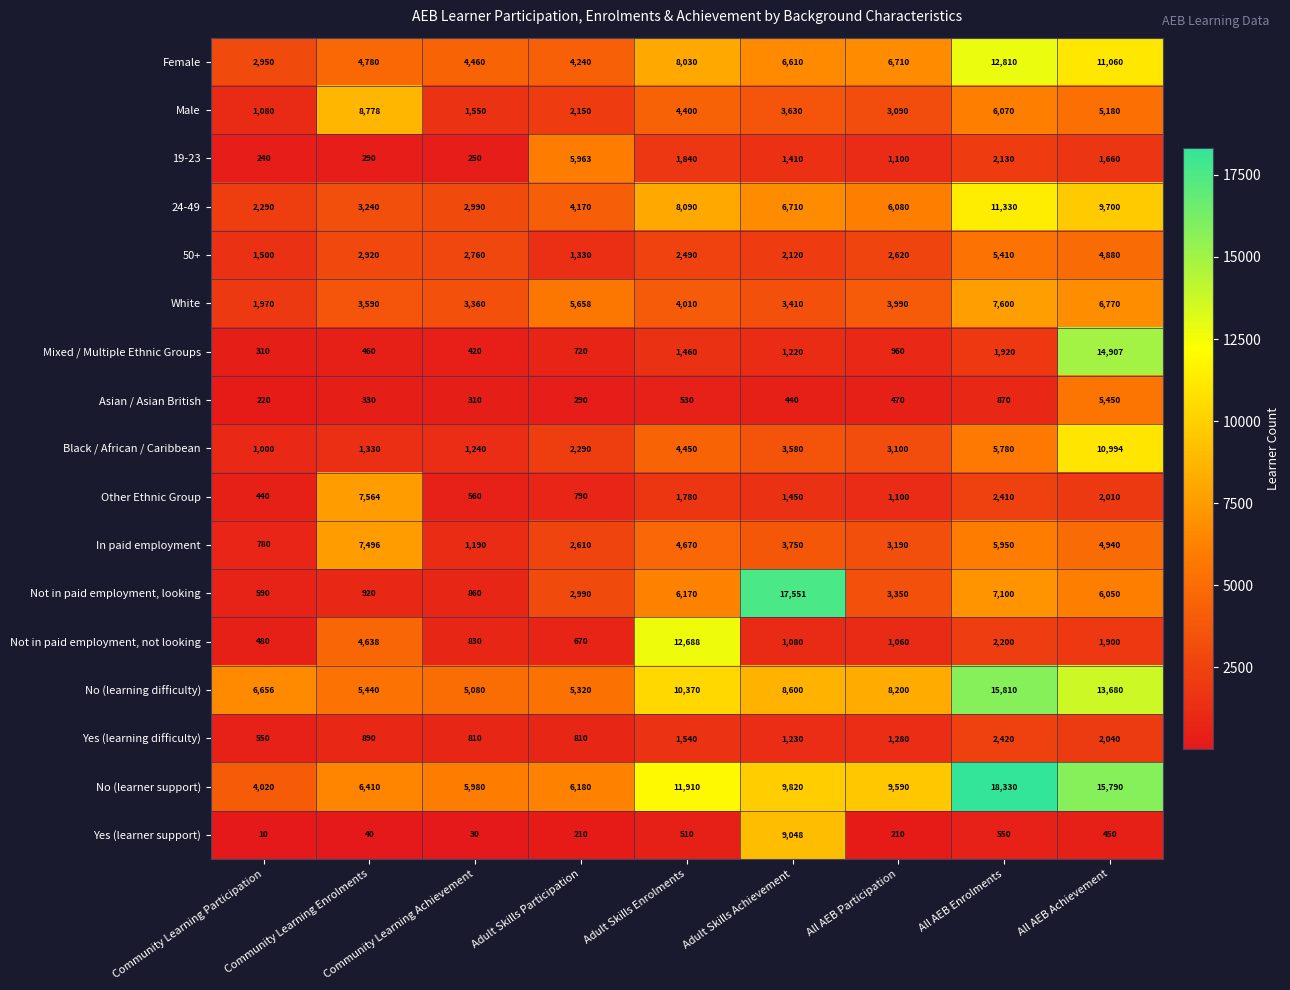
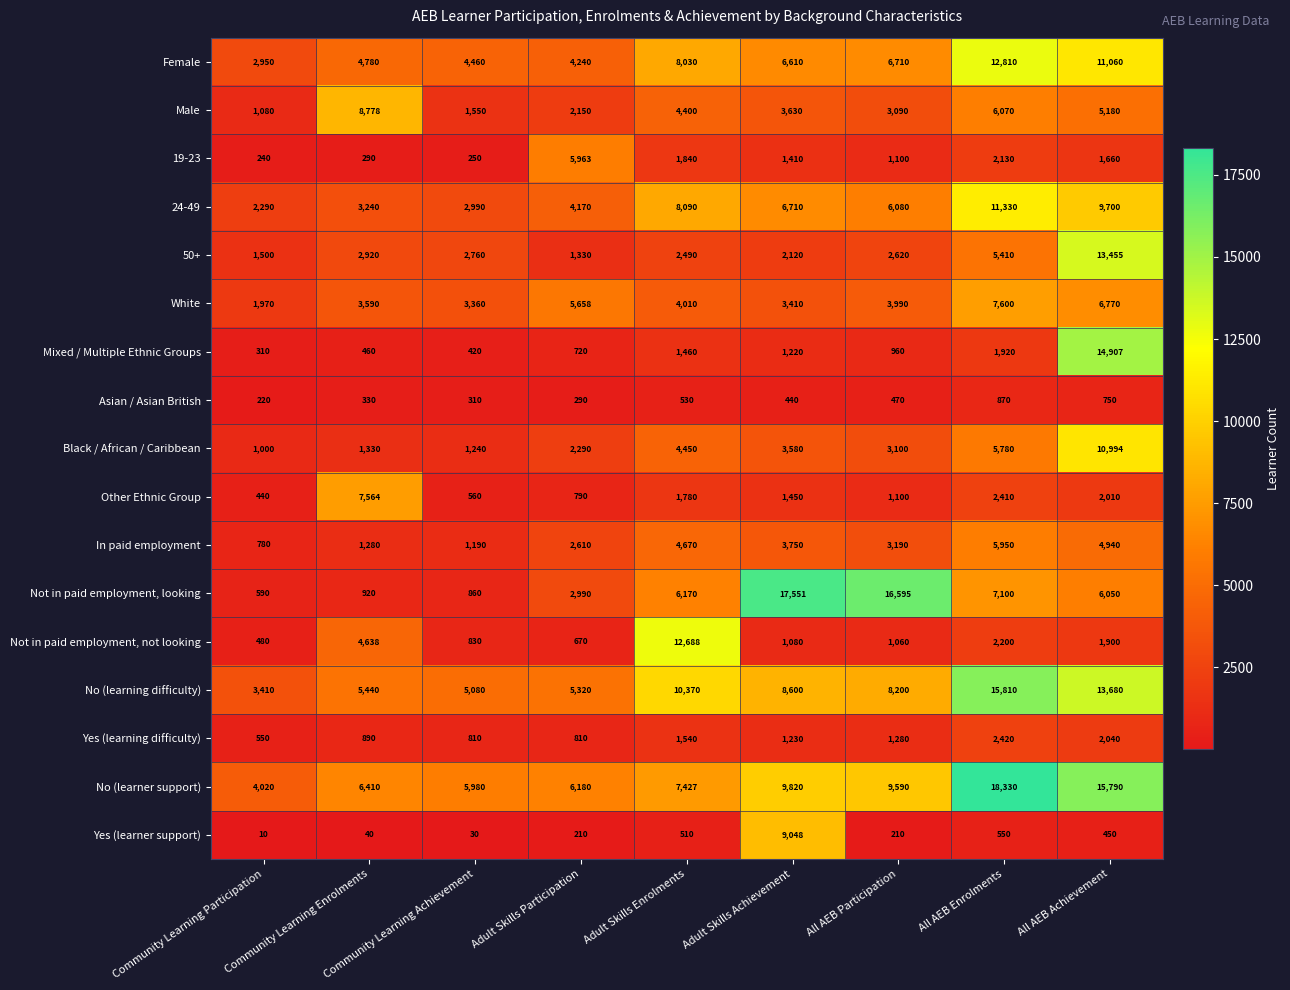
50+, All AEB Achievement: 4,880 -> 13,455
Asian / Asian British, All AEB Achievement: 5,450 -> 750
In paid employment, Community Learning Enrolments: 7,496 -> 1,280
Not in paid employment, looking, All AEB Participation: 3,350 -> 16,595
No (learning difficulty), Community Learning Participation: 6,656 -> 3,410
No (learner support), Adult Skills Enrolments: 11,910 -> 7,427
